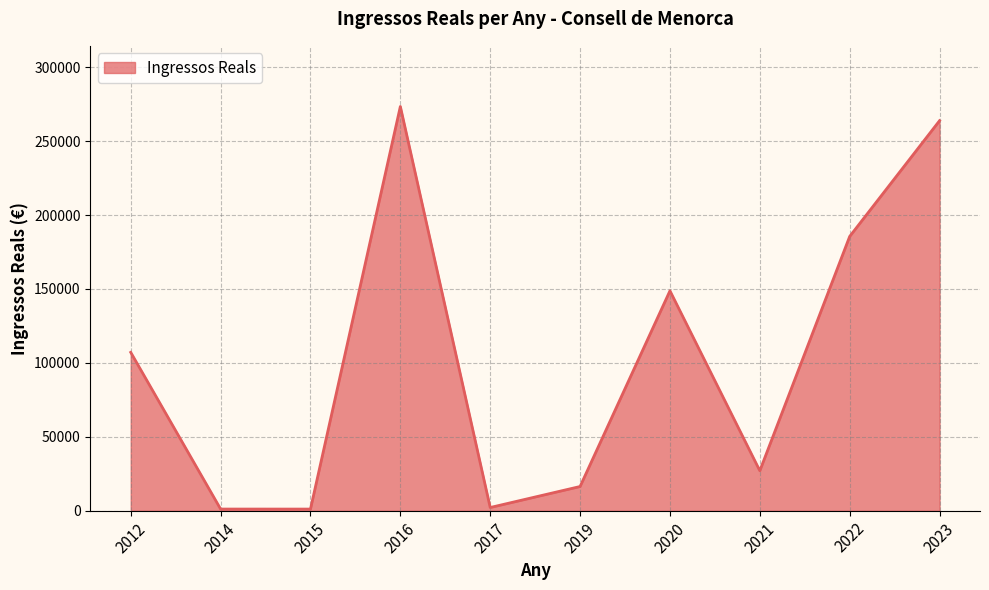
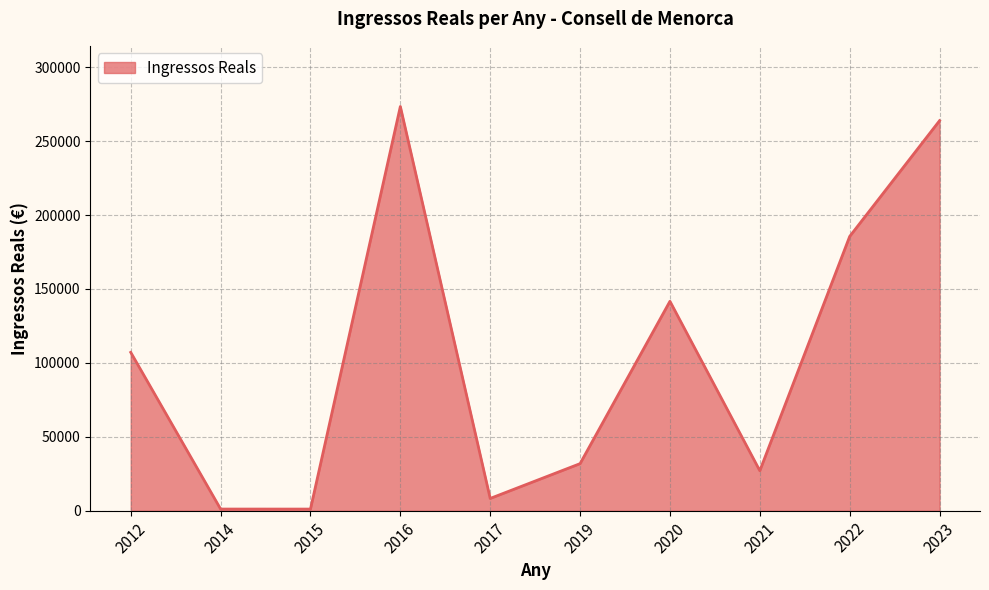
2017: 2000 -> 8000
2019: 16000 -> 32000
2020: 149000 -> 142000
